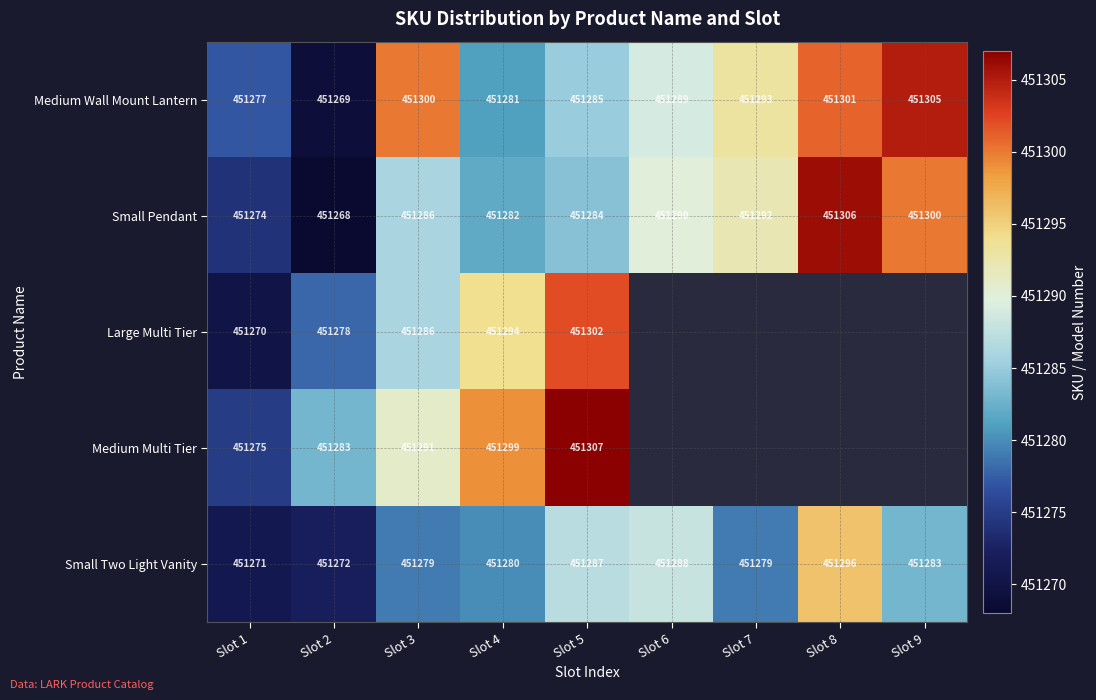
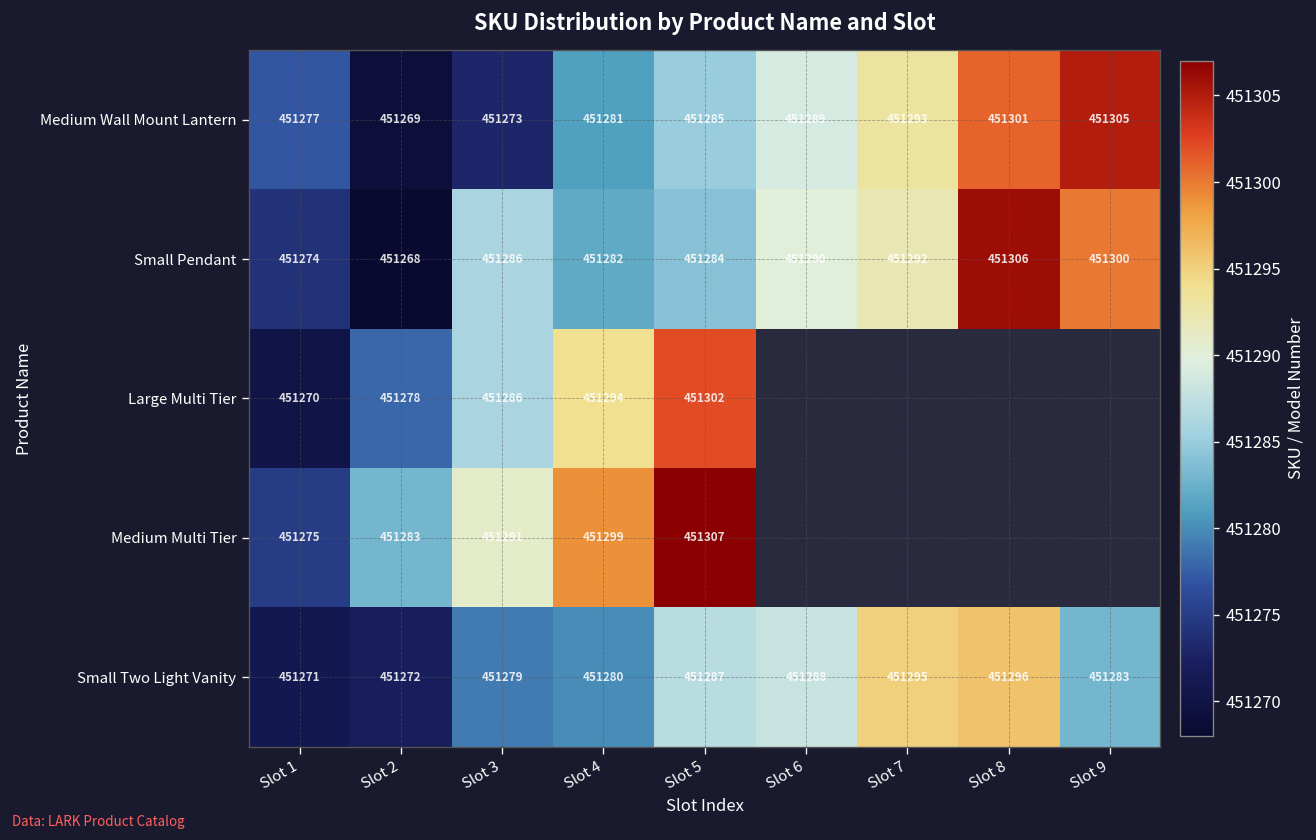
Medium Wall Mount Lantern, Slot 3: 451300 -> 451273
Small Two Light Vanity, Slot 7: 451279 -> 451295
